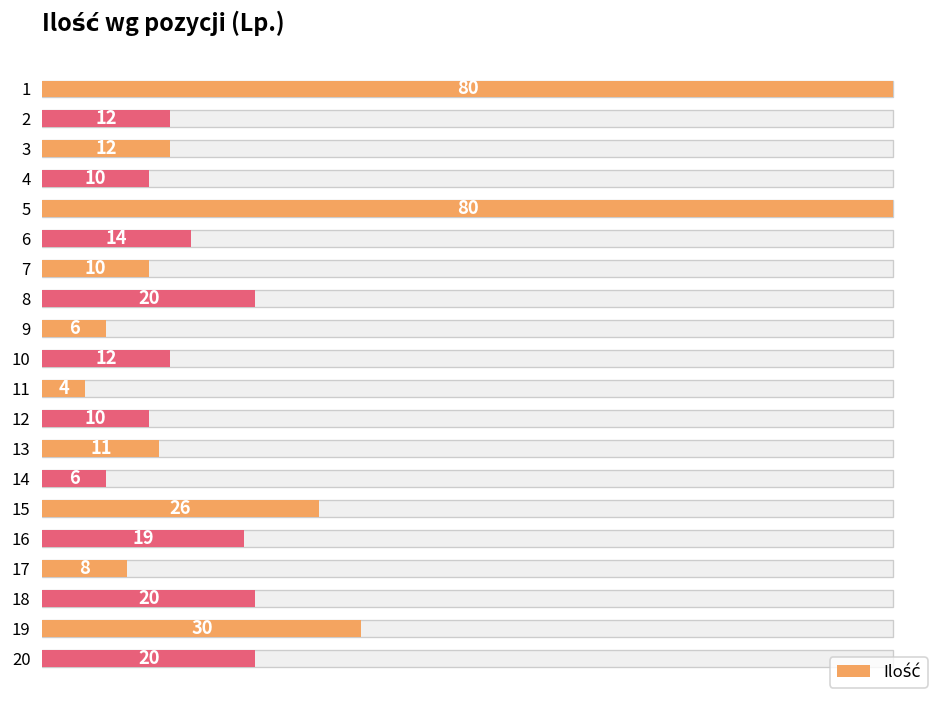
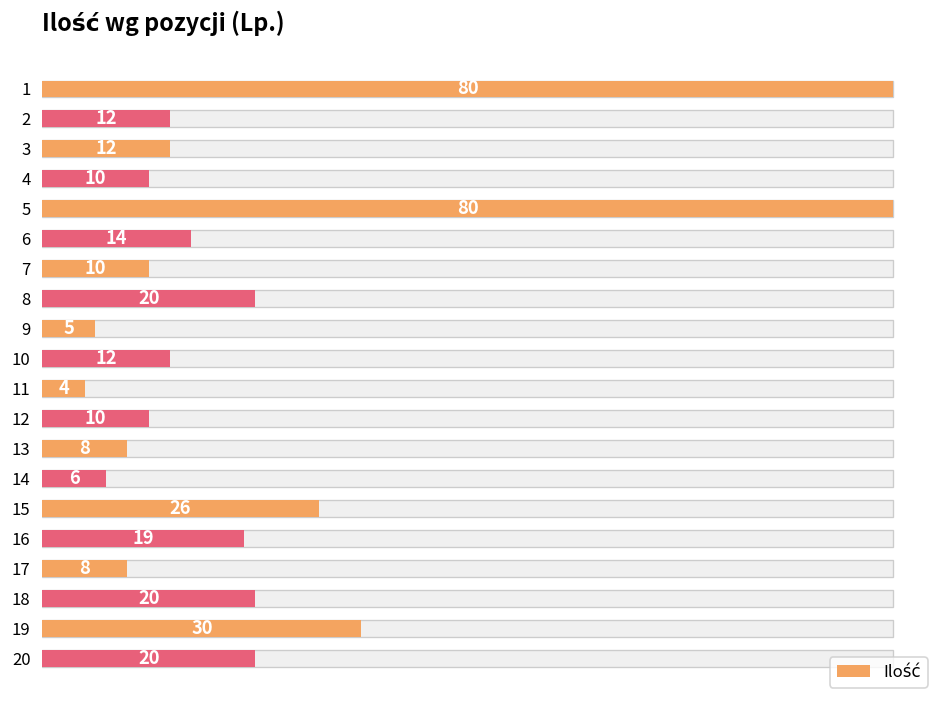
Ilość, 9: 6 -> 5
Ilość, 13: 11 -> 8
